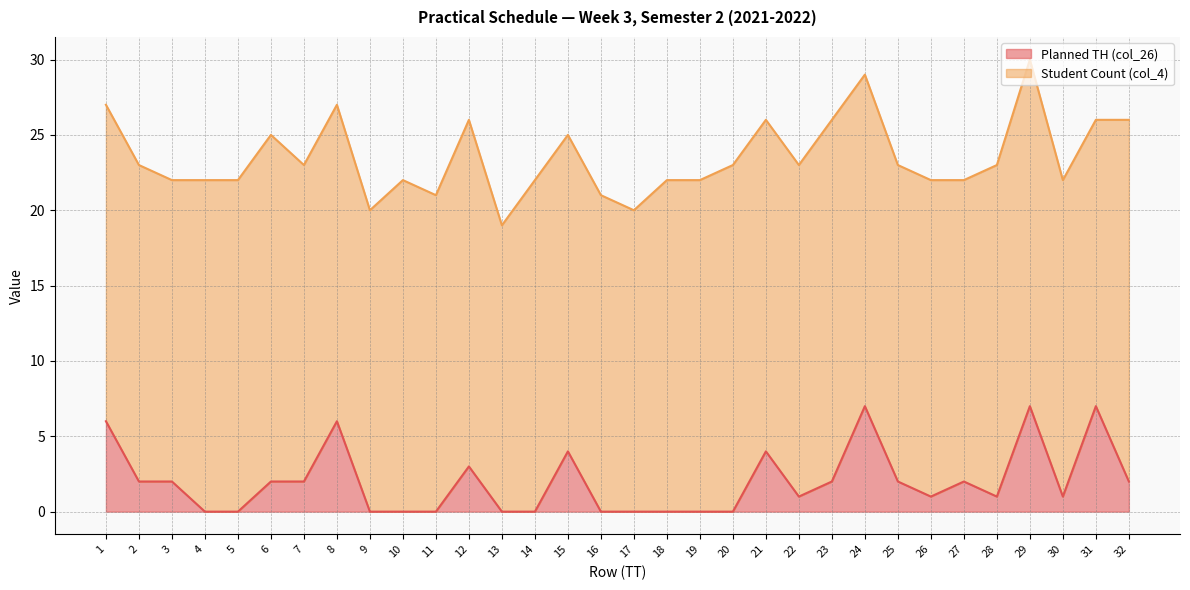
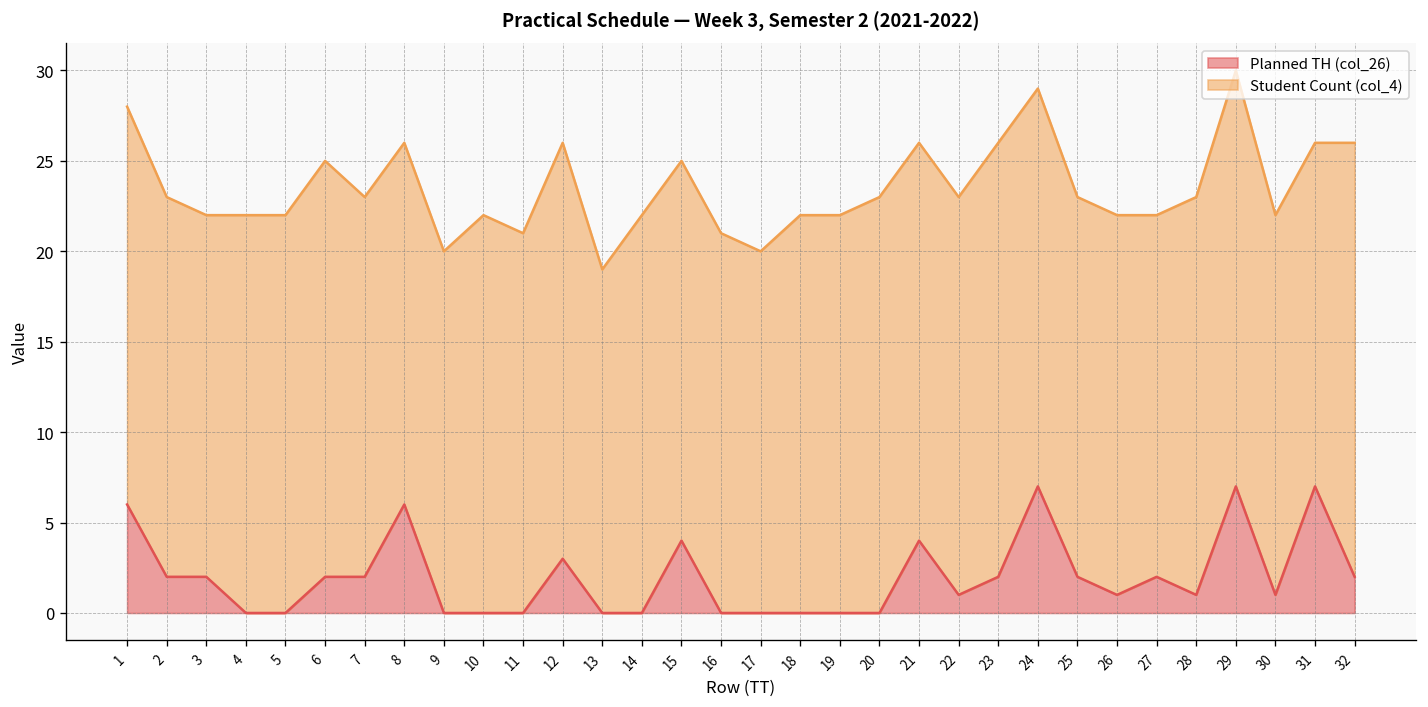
Student Count (col_4), 1: 21 -> 22
Student Count (col_4), 8: 21 -> 20
